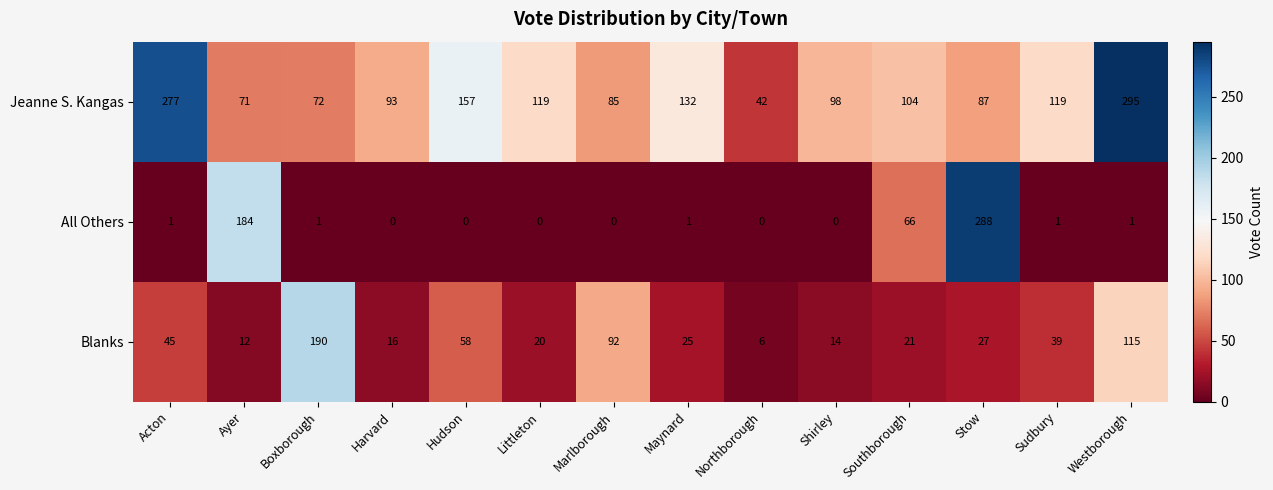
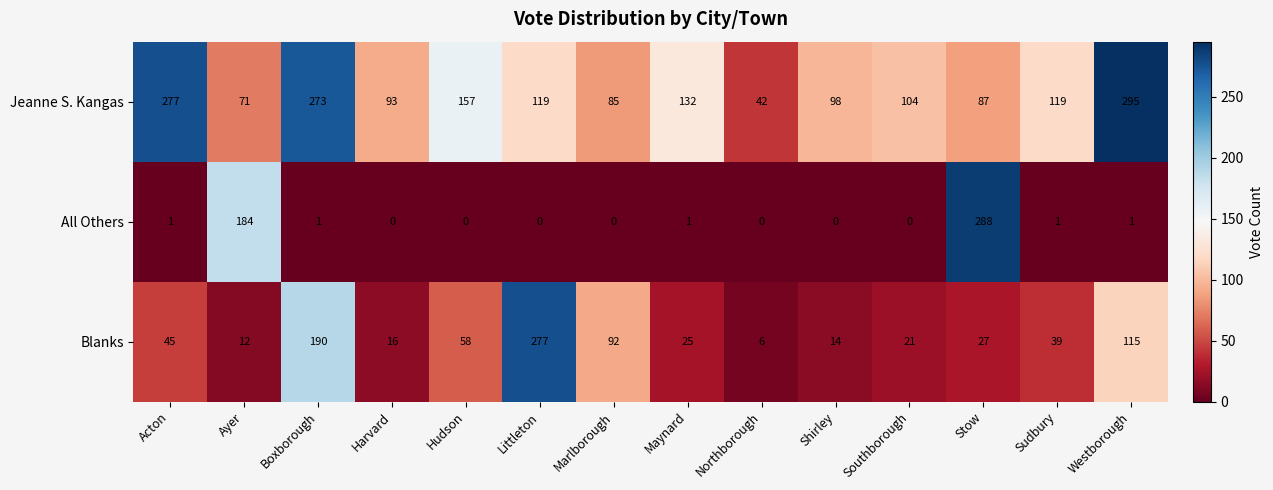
Jeanne S. Kangas, Boxborough: 72 -> 273
All Others, Southborough: 66 -> 0
Blanks, Littleton: 20 -> 277
